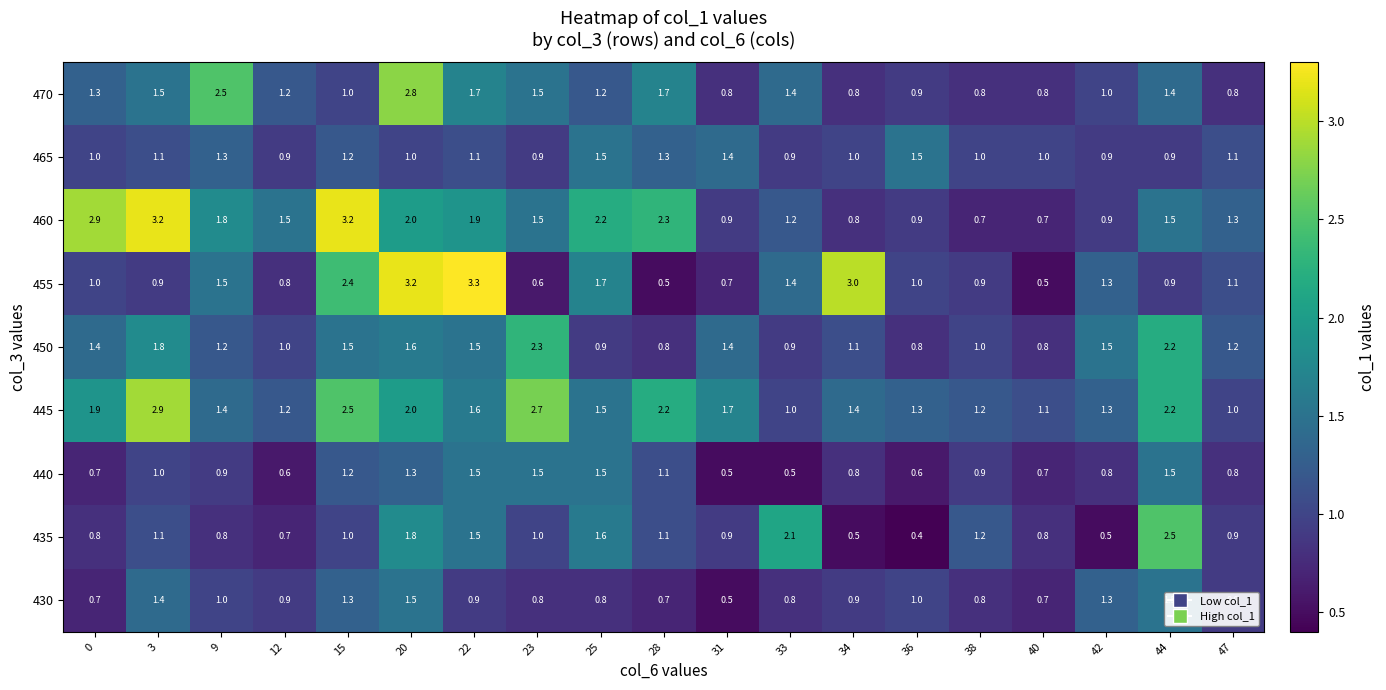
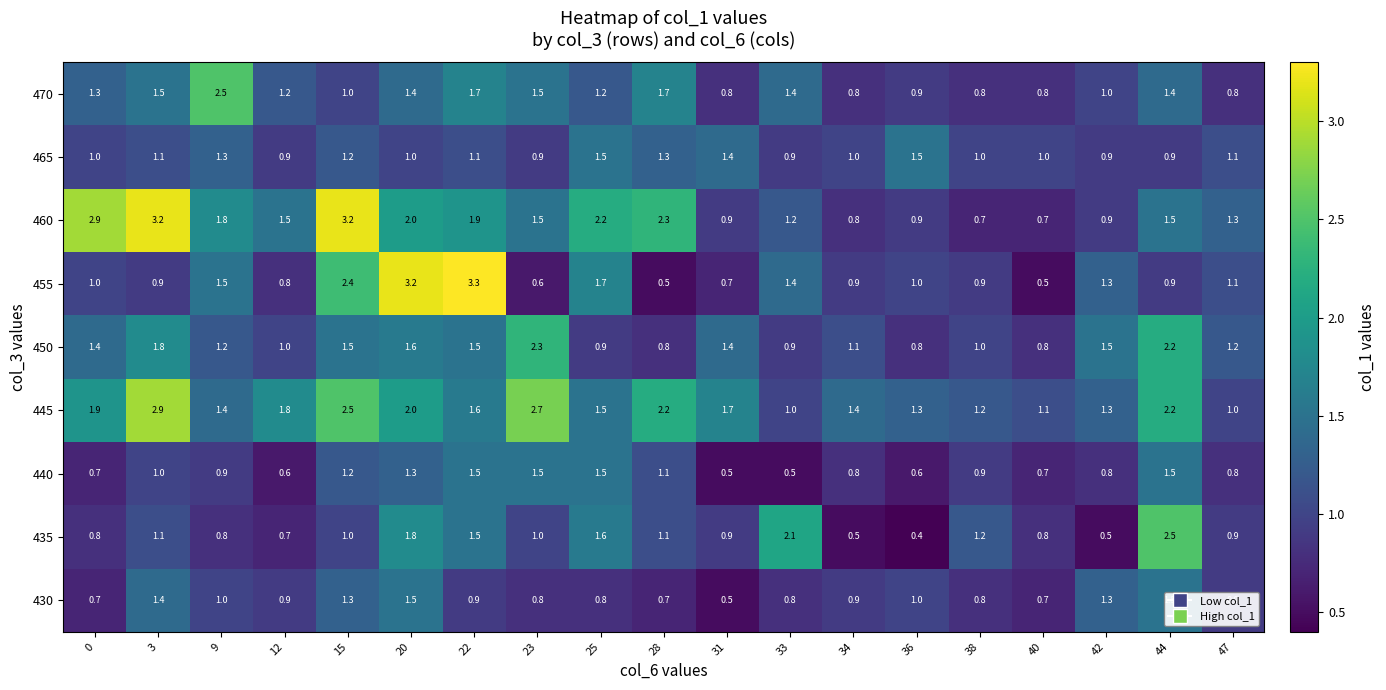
470, 20: 2.8 -> 1.4
455, 34: 3.0 -> 0.9
445, 12: 1.2 -> 1.8
